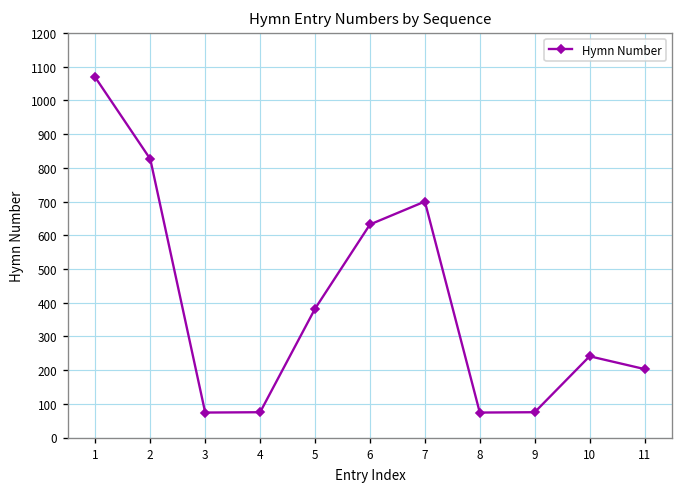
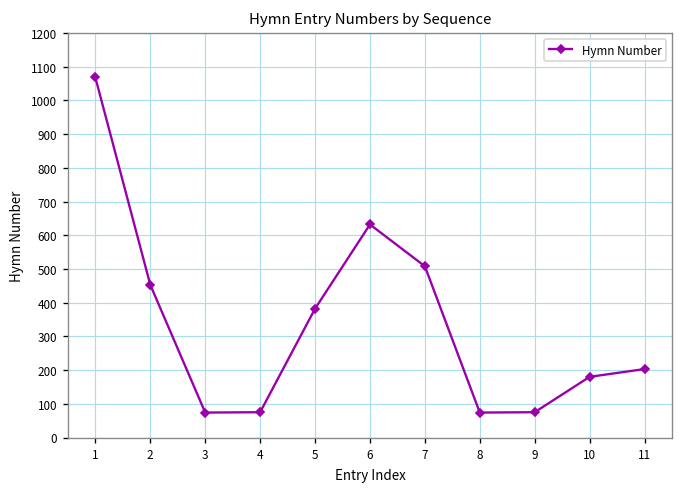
2: 830 -> 450
7: 700 -> 510
10: 240 -> 180
